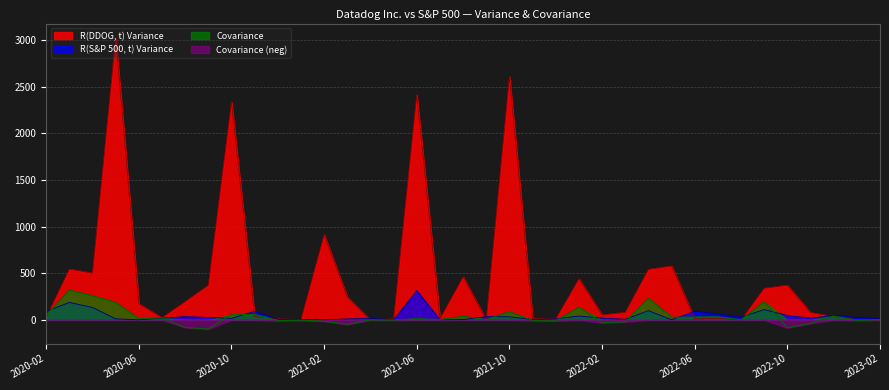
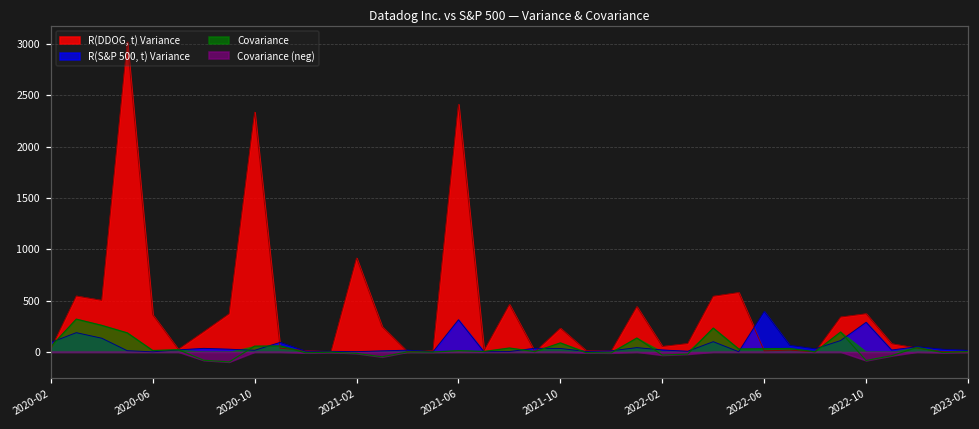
R(DDOG, t) Variance, 2020-06: 200 -> 400
R(DDOG, t) Variance, 2021-10: 2600 -> 200
R(S&P 500, t) Variance, 2022-06: 100 -> 400
R(S&P 500, t) Variance, 2022-10: 0 -> 300
